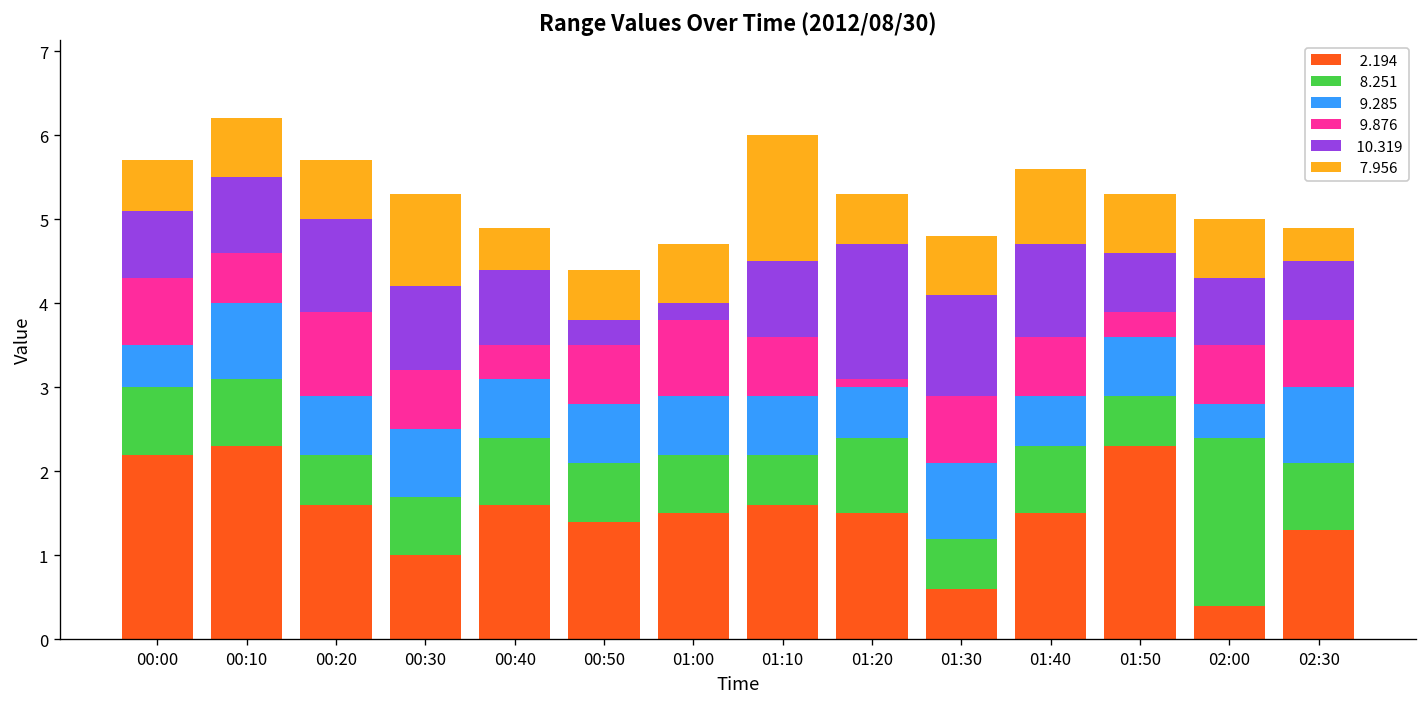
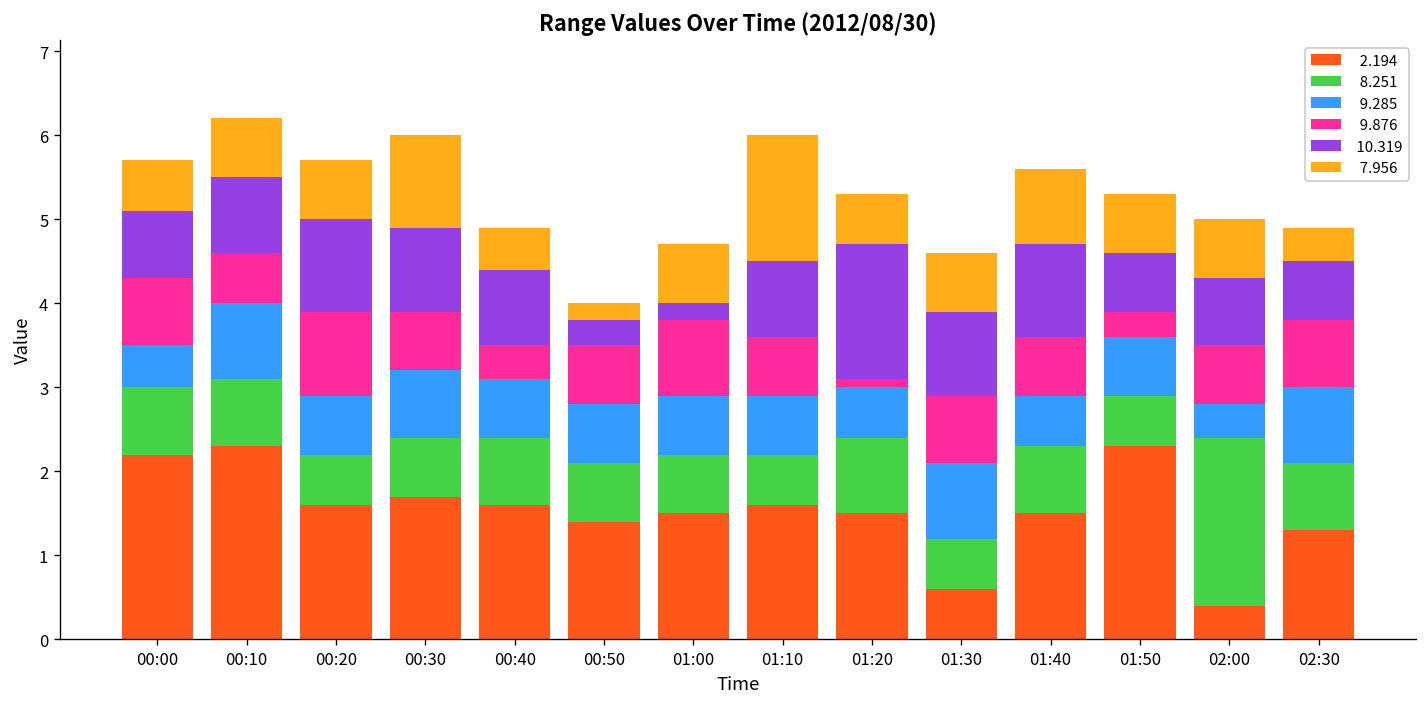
2.194, 00:30: 1.0 -> 1.7
7.956, 00:50: 0.6 -> 0.2
10.319, 01:30: 1.2 -> 1.0
